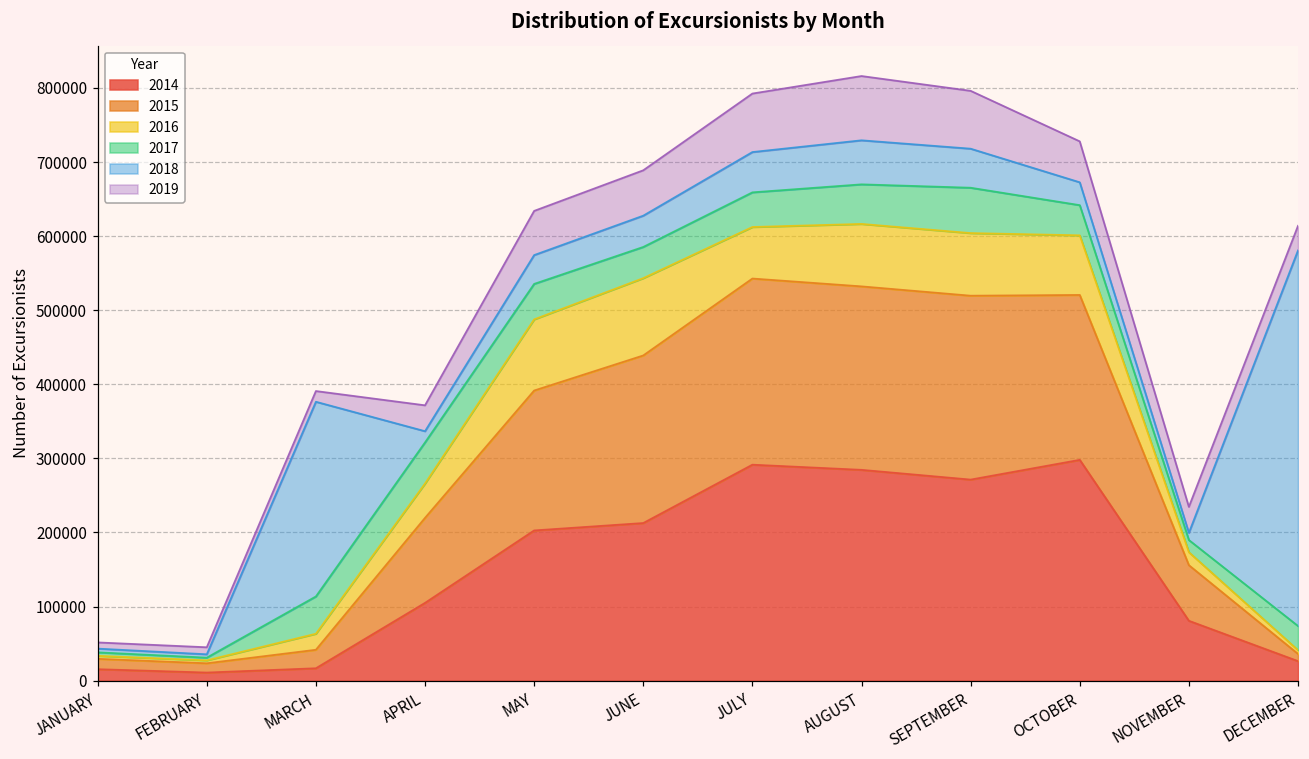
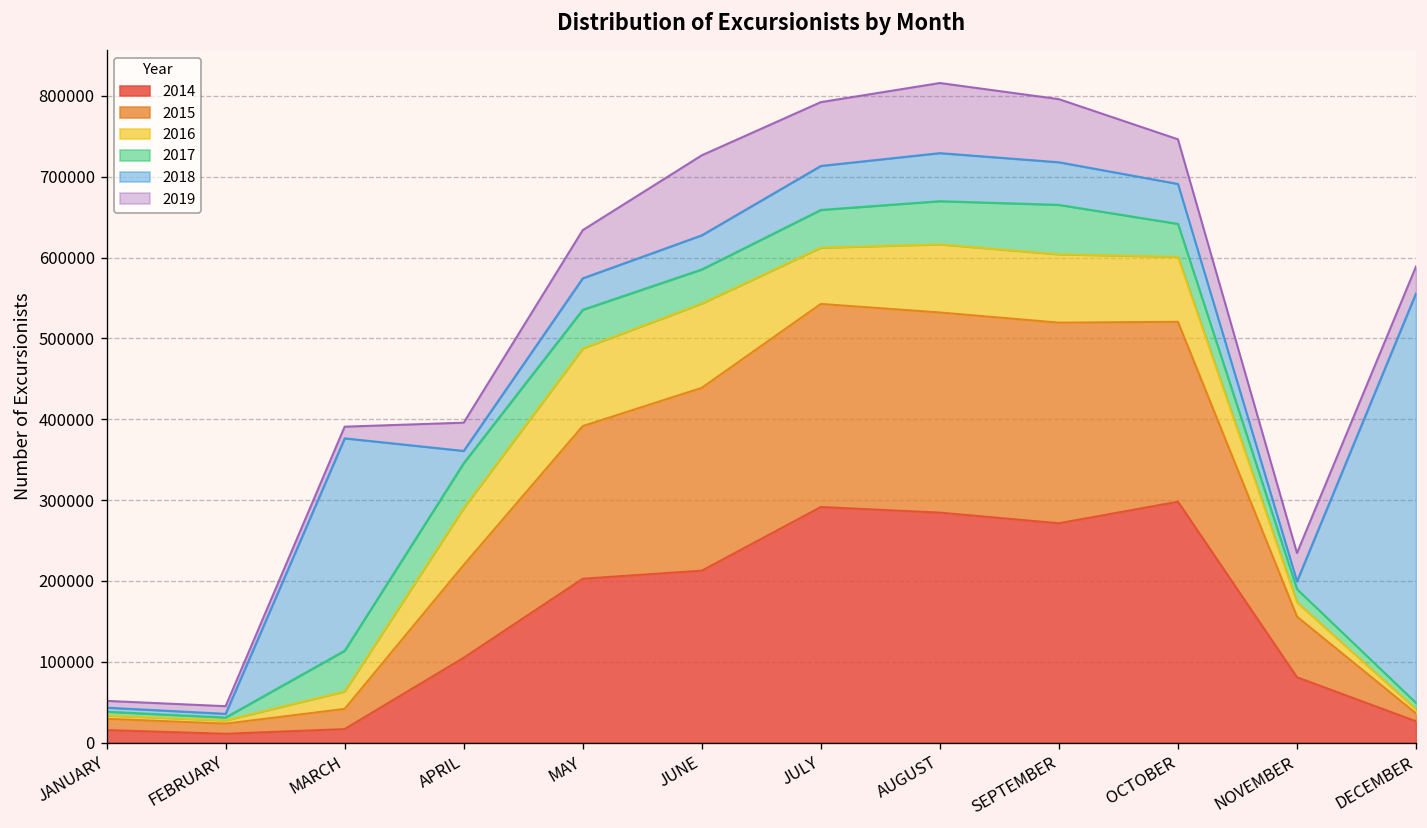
2016, APRIL: 50000 -> 70000
2019, JUNE: 60000 -> 100000
2018, OCTOBER: 30000 -> 50000
2017, DECEMBER: 30000 -> 10000
